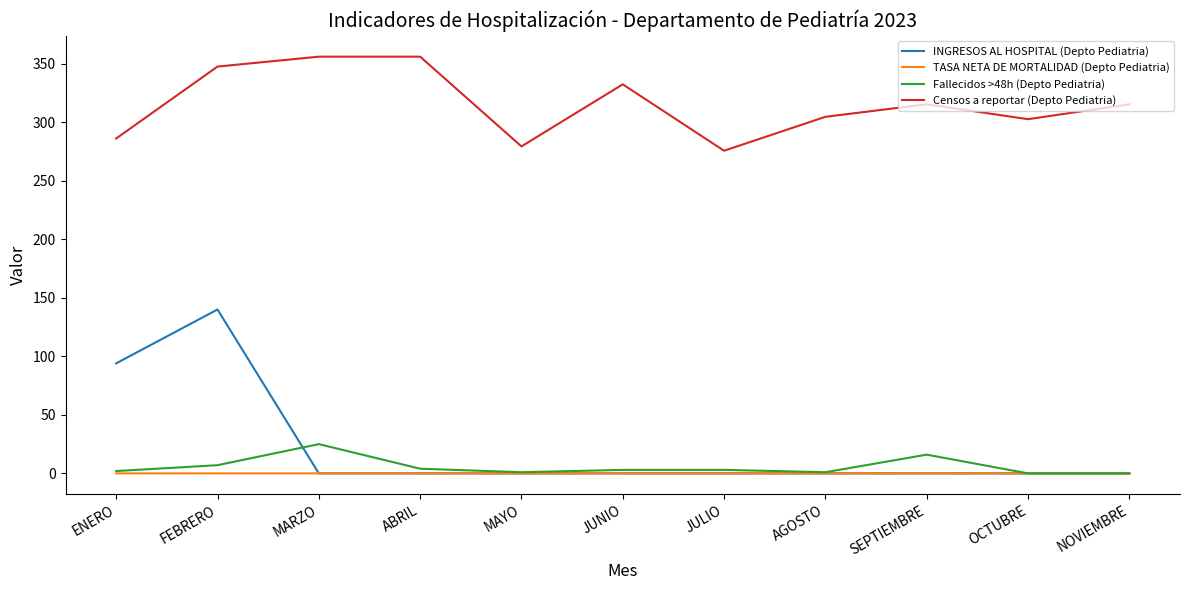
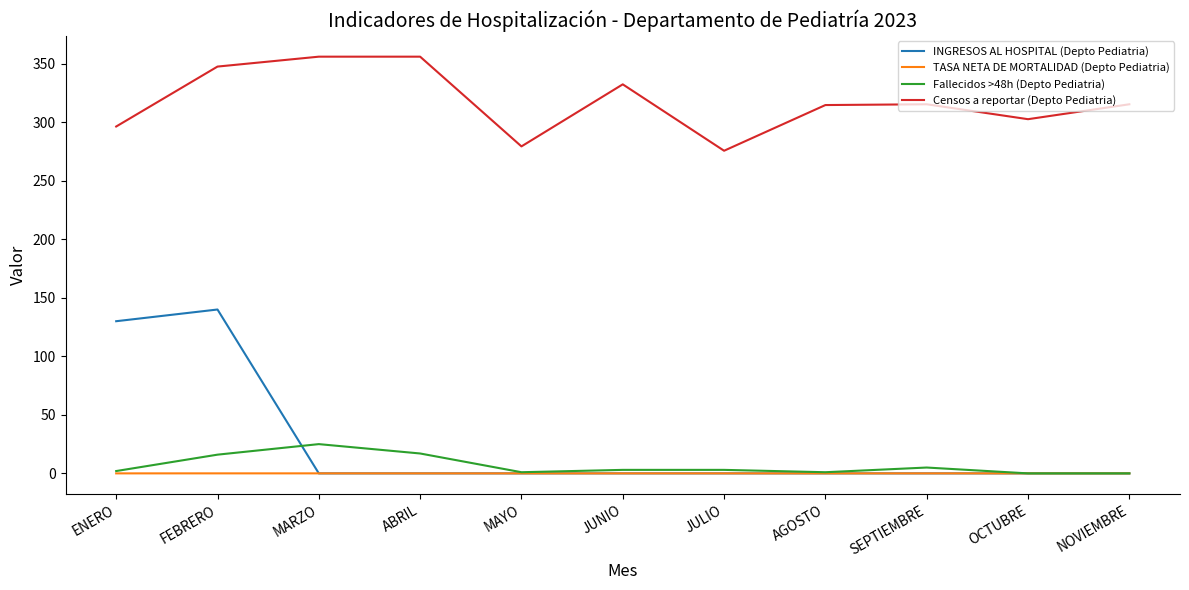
INGRESOS AL HOSPITAL (Depto Pediatria), ENERO: 94 -> 130
Censos a reportar (Depto Pediatria), ENERO: 286 -> 296
Fallecidos >48h (Depto Pediatria), FEBRERO: 7 -> 16
Fallecidos >48h (Depto Pediatria), ABRIL: 4 -> 17
Censos a reportar (Depto Pediatria), AGOSTO: 305 -> 315
Fallecidos >48h (Depto Pediatria), SEPTIEMBRE: 16 -> 5
